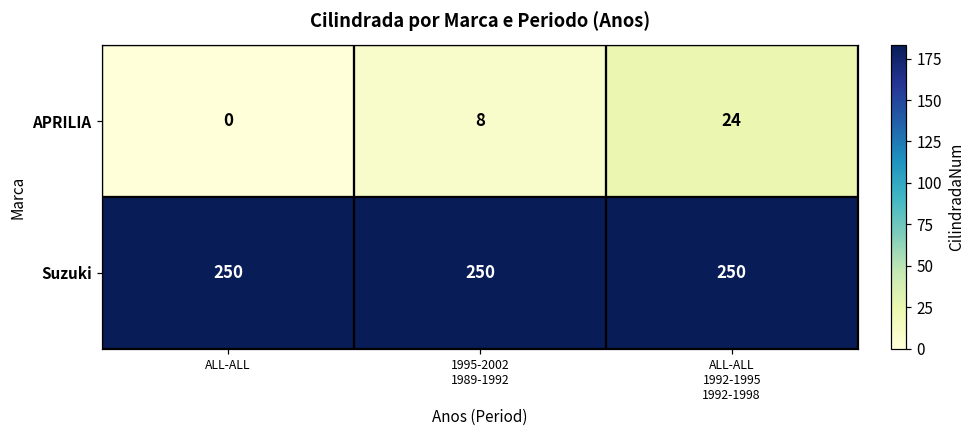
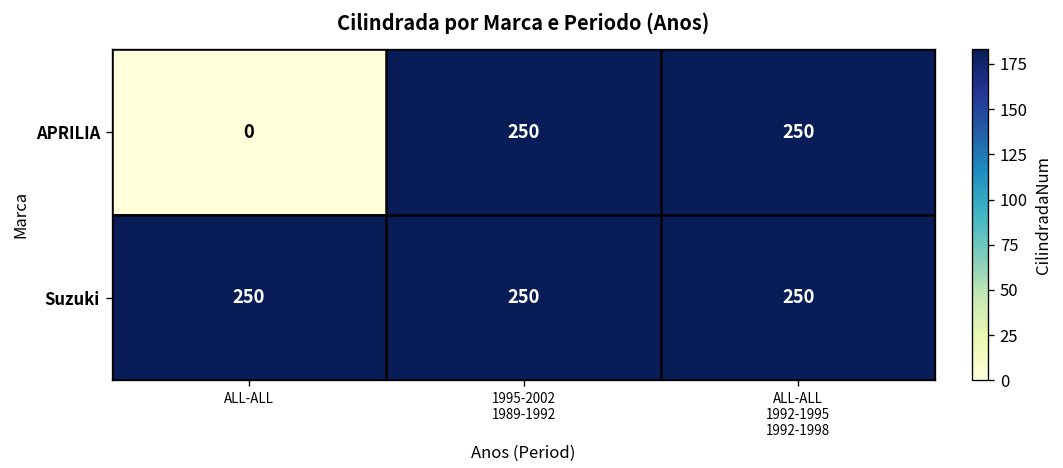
APRILIA, 1995-2002 1989-1992: 8 -> 250
APRILIA, ALL-ALL 1992-1995 1992-1998: 24 -> 250
